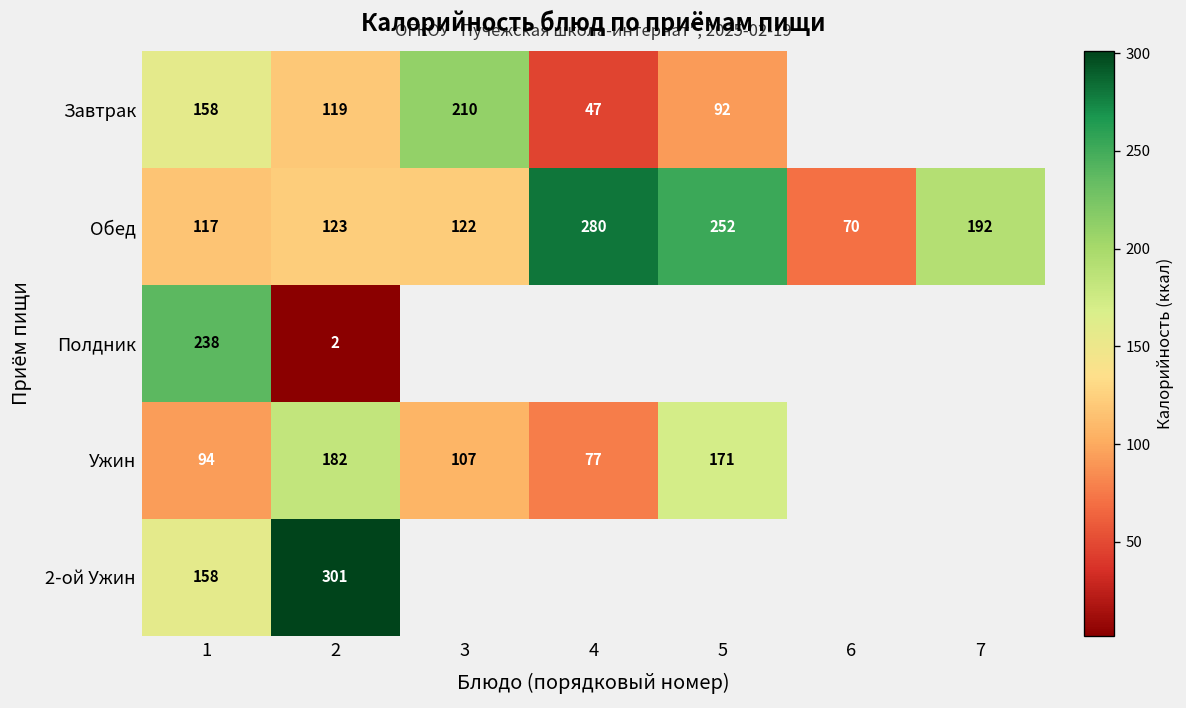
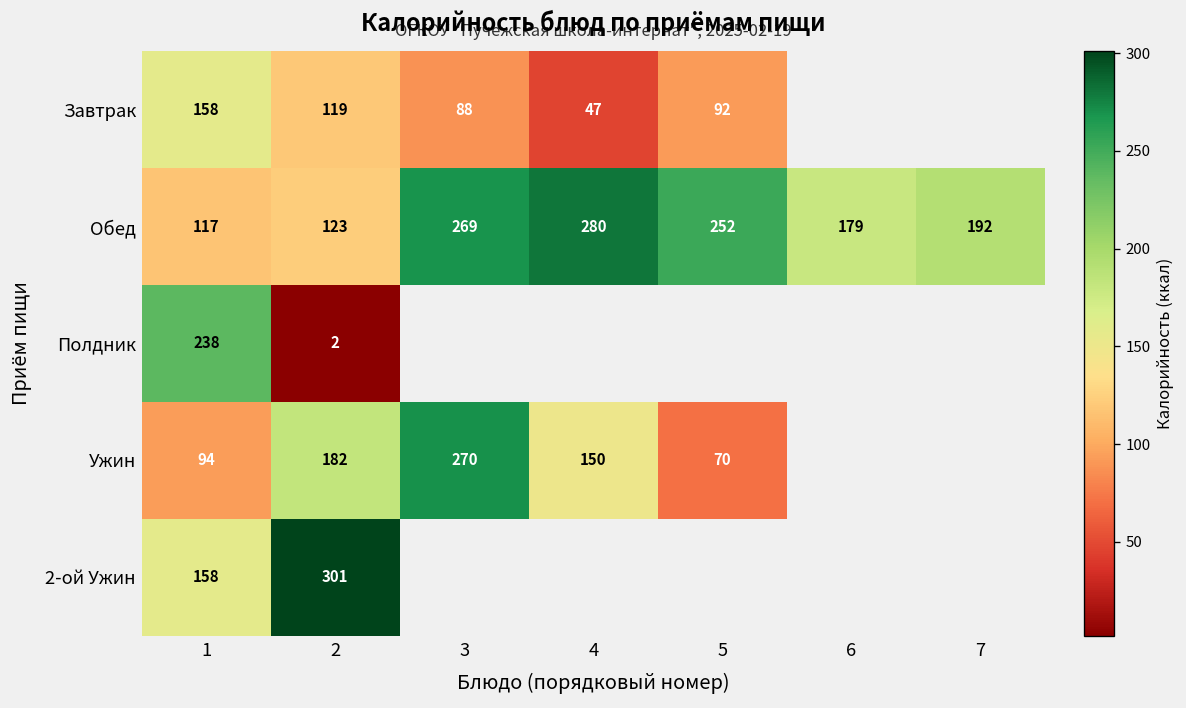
Завтрак, 3: 210 -> 88
Обед, 3: 122 -> 269
Обед, 6: 70 -> 179
Ужин, 3: 107 -> 270
Ужин, 4: 77 -> 150
Ужин, 5: 171 -> 70
